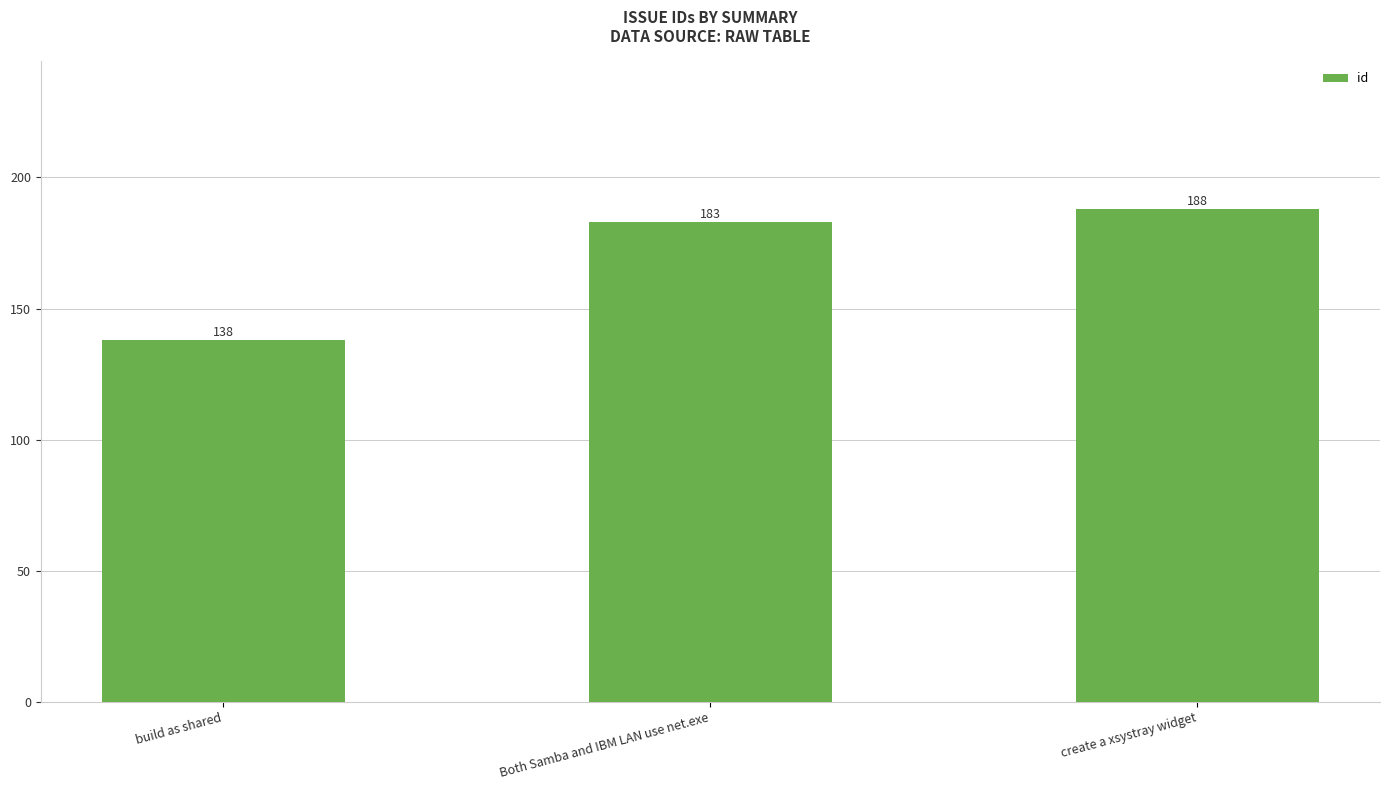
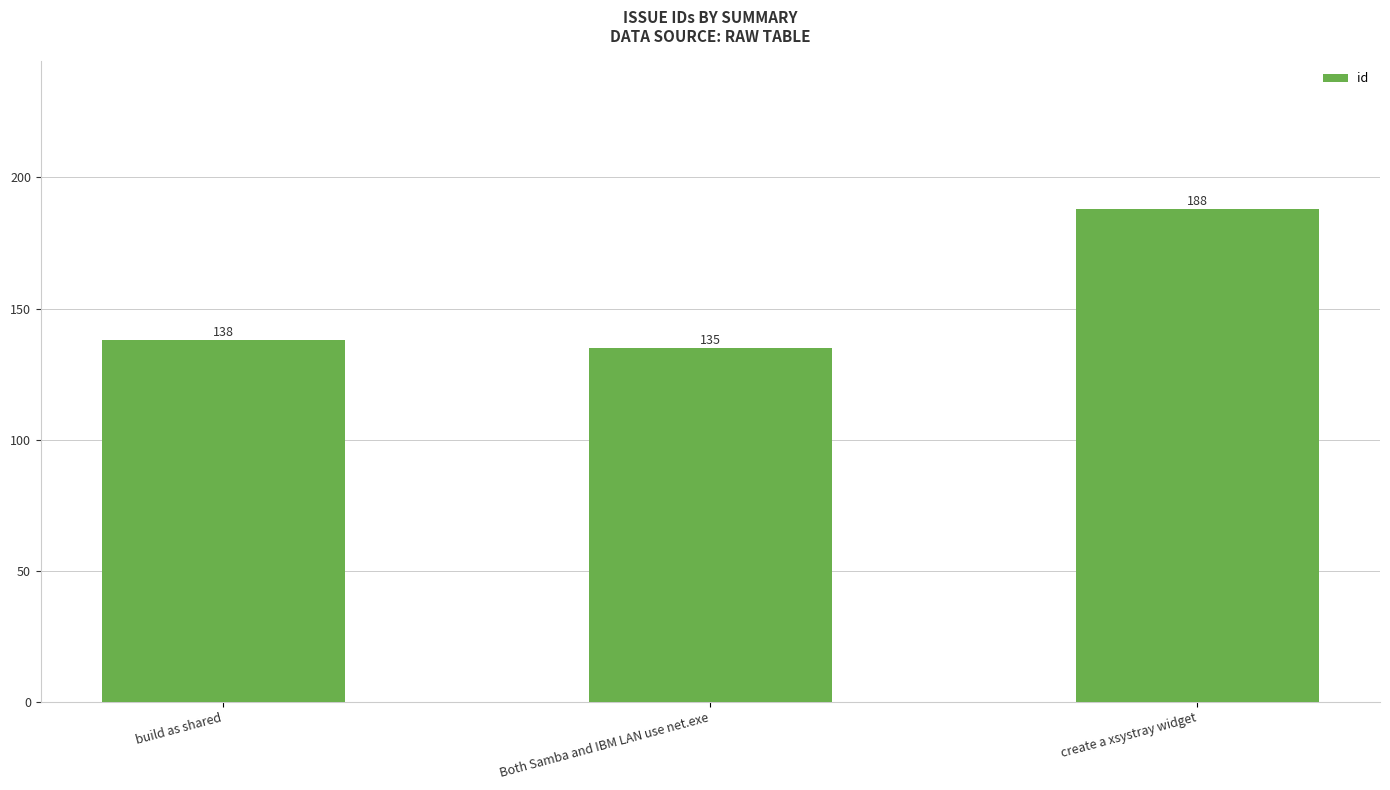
Both Samba and IBM LAN use net.exe: 183 -> 135
